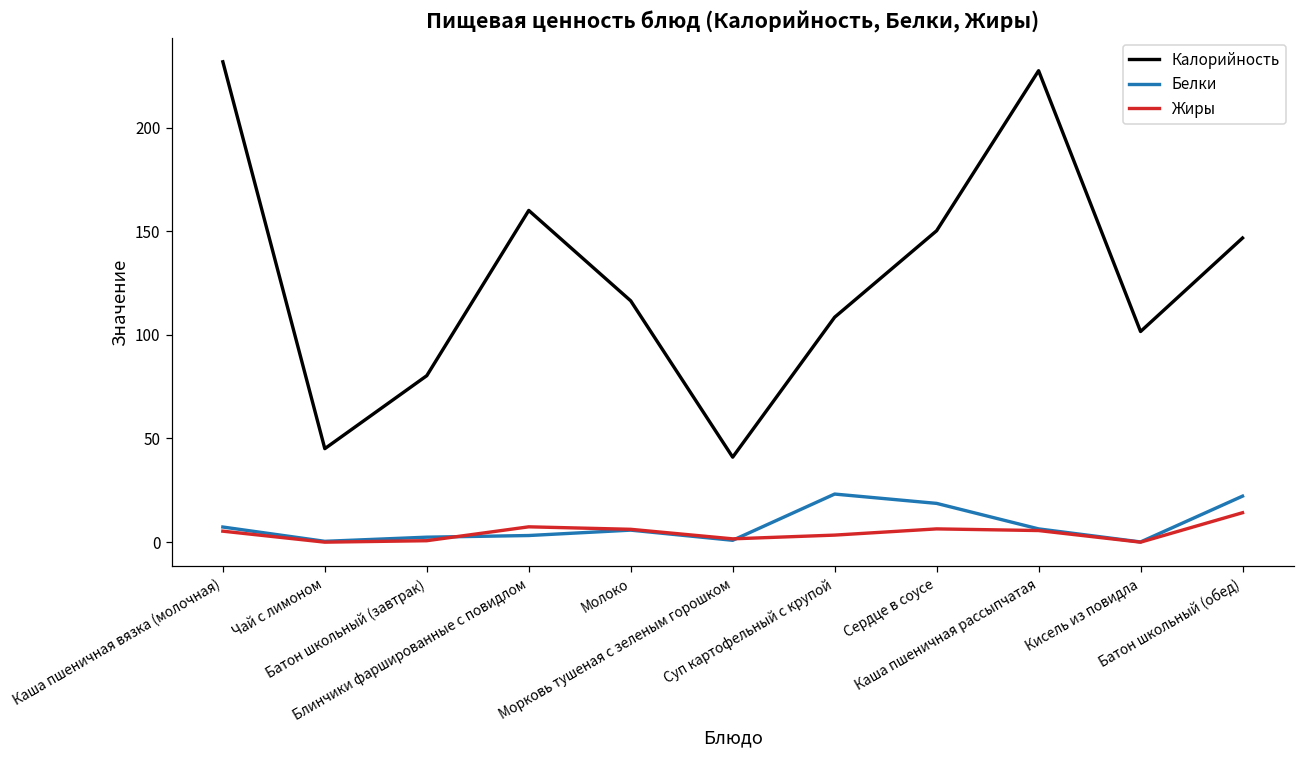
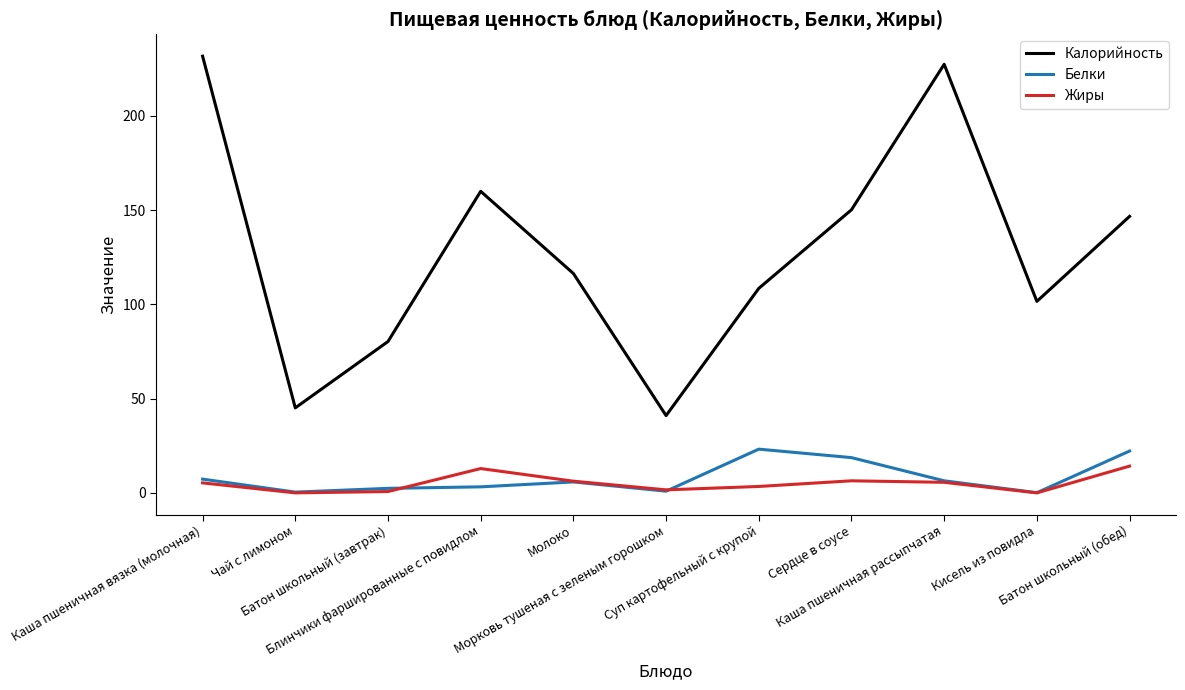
Жиры, Блинчики фаршированные с повидлом: 7 -> 13
